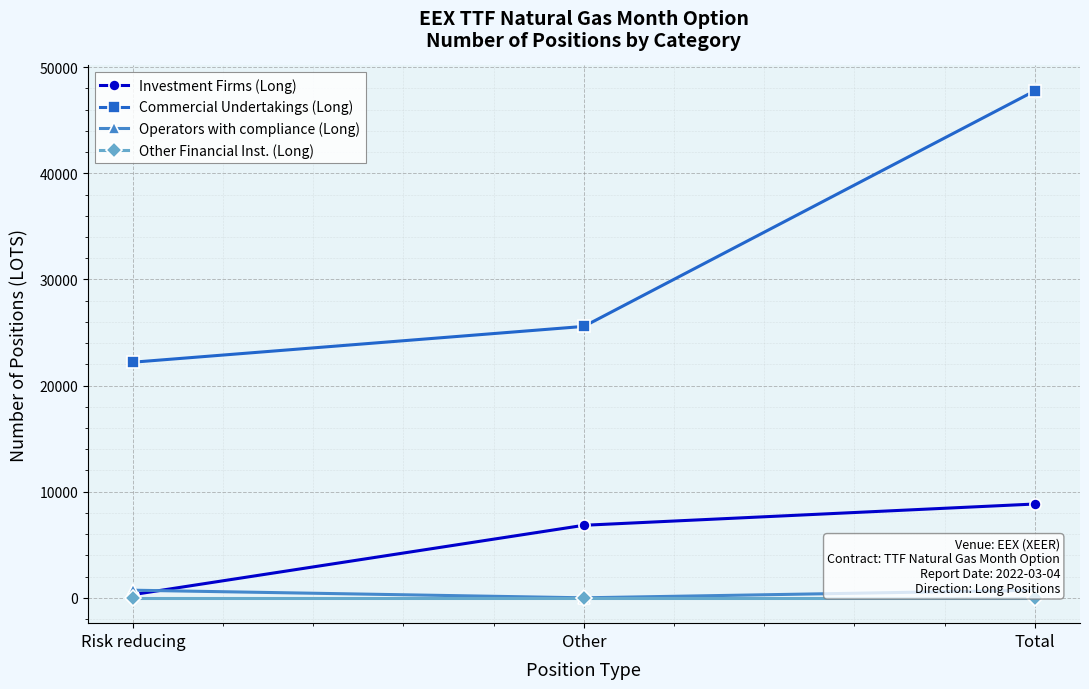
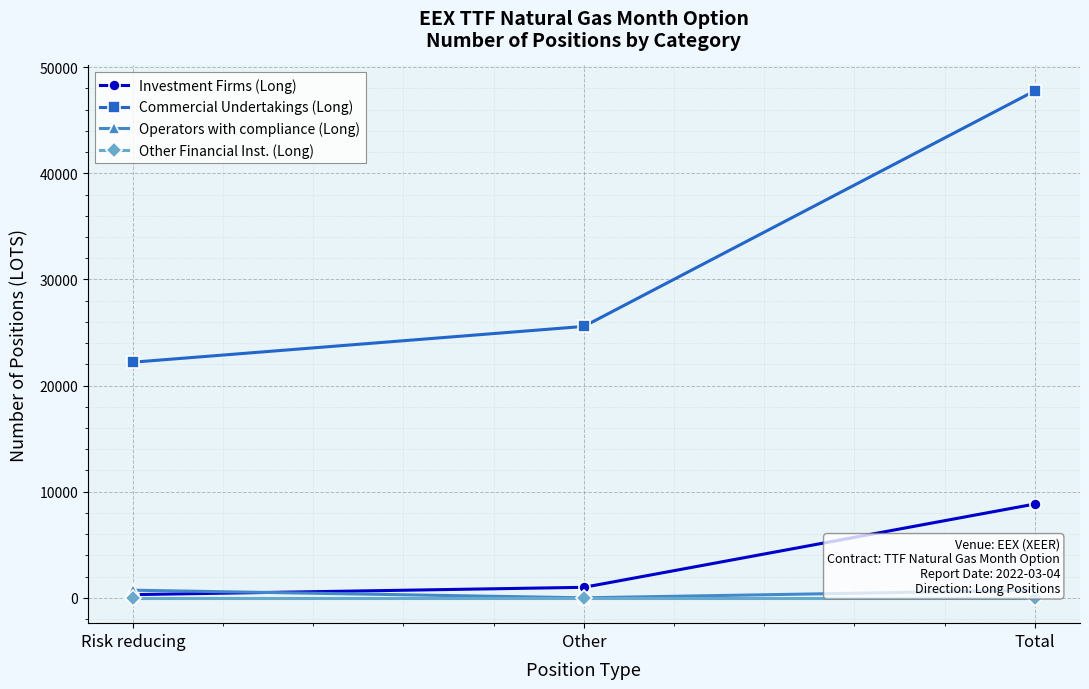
Investment Firms (Long), Other: 6800 -> 1000
